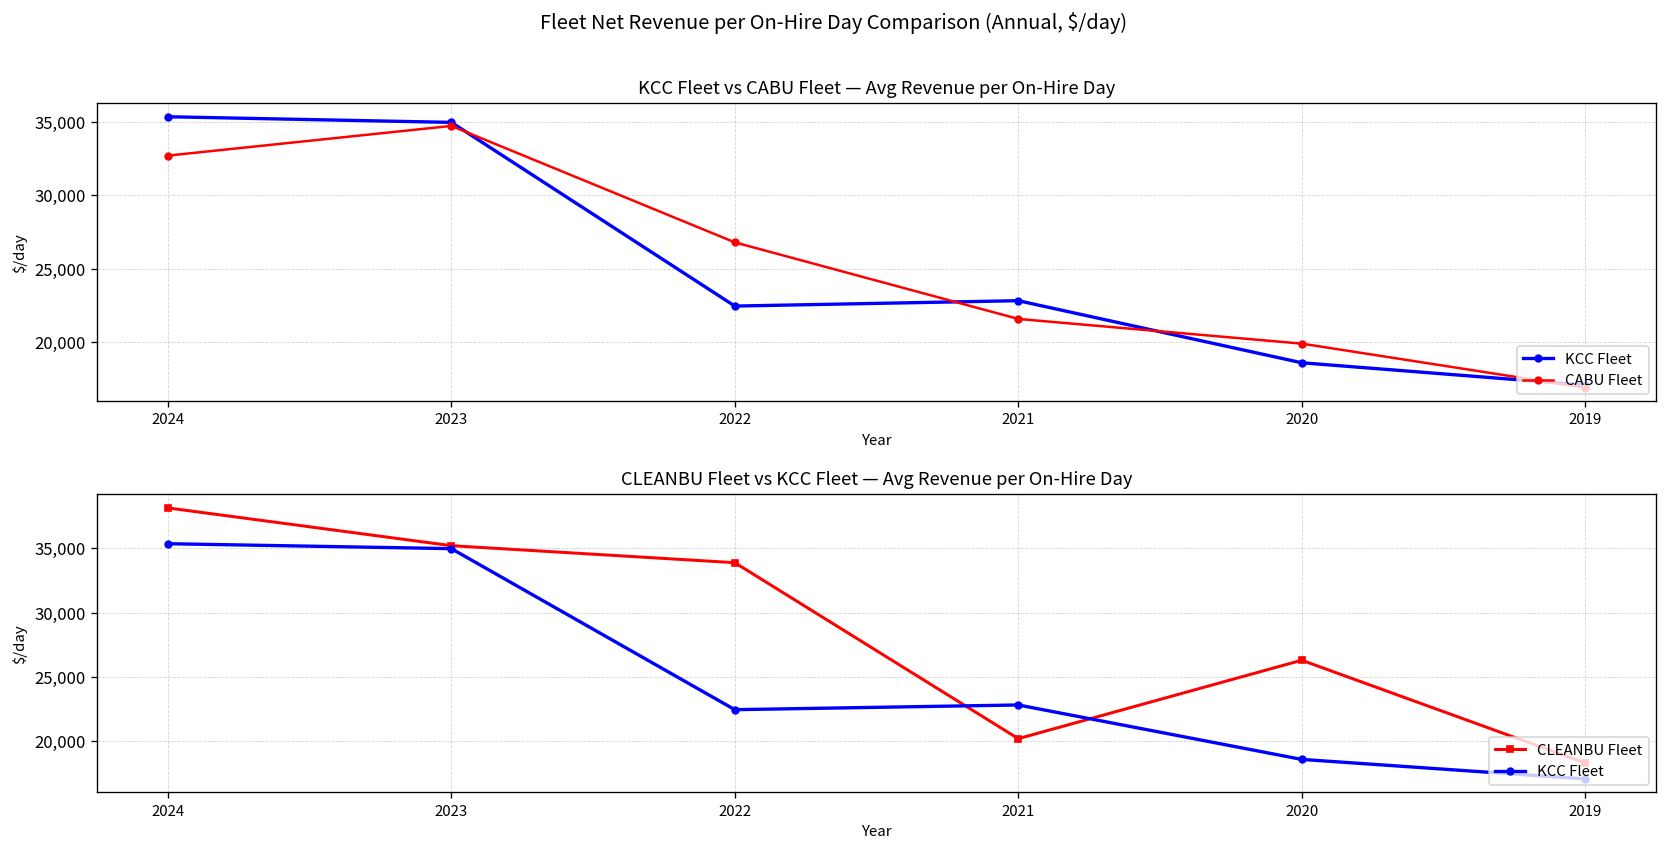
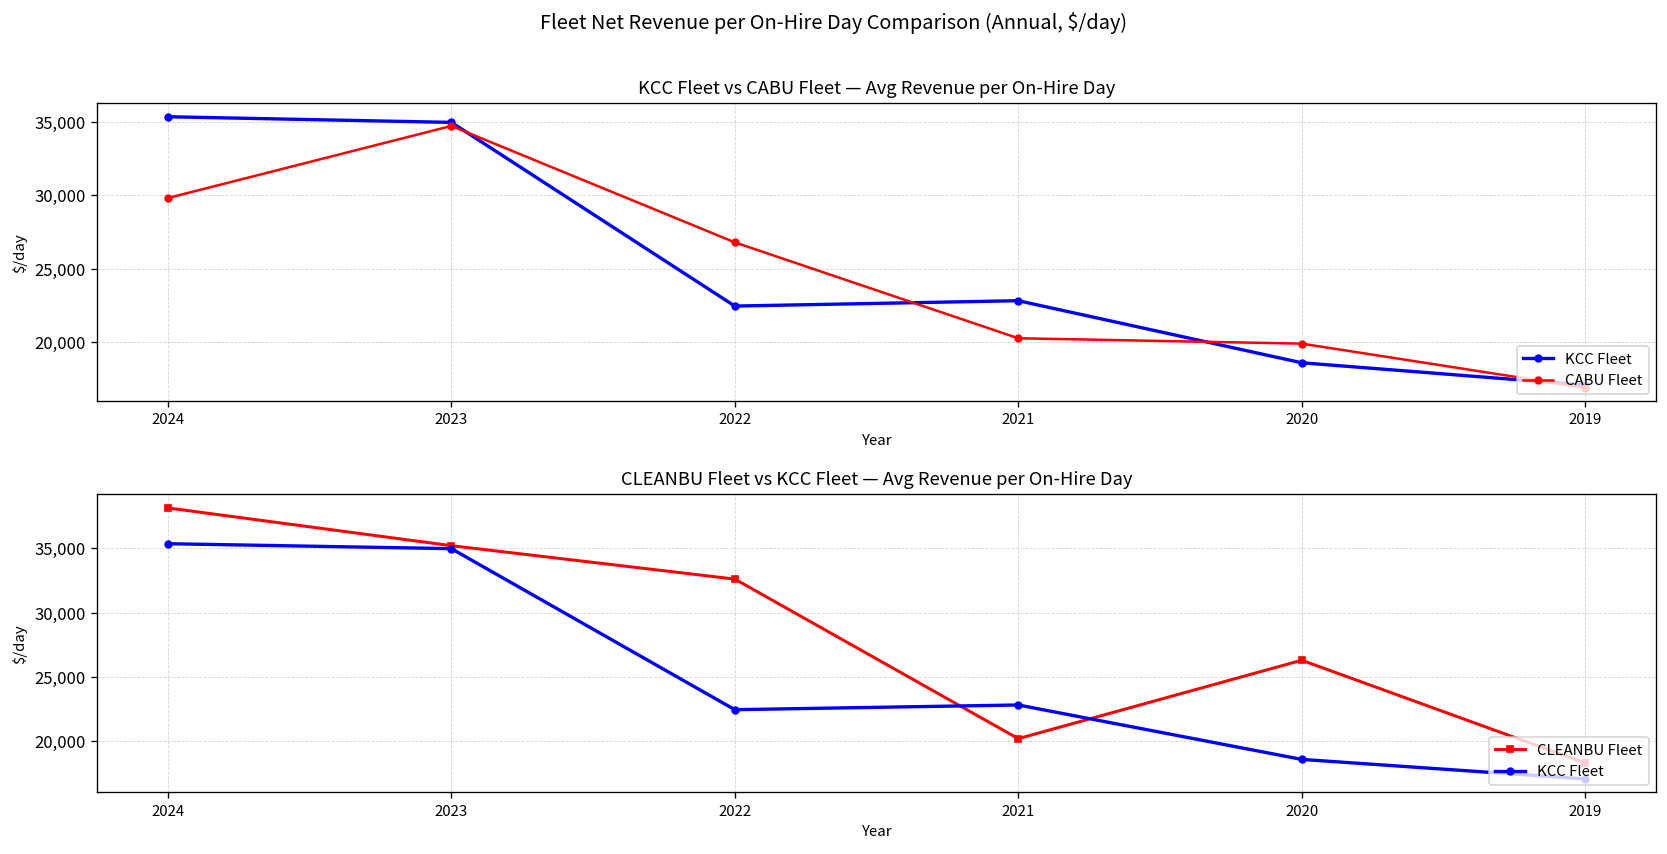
KCC Fleet vs CABU Fleet — Avg Revenue per On-Hire Day, CABU Fleet, 2024: 32,700 -> 29,800
KCC Fleet vs CABU Fleet — Avg Revenue per On-Hire Day, CABU Fleet, 2021: 21,600 -> 20,300
CLEANBU Fleet vs KCC Fleet — Avg Revenue per On-Hire Day, CLEANBU Fleet, 2022: 33,900 -> 32,600
